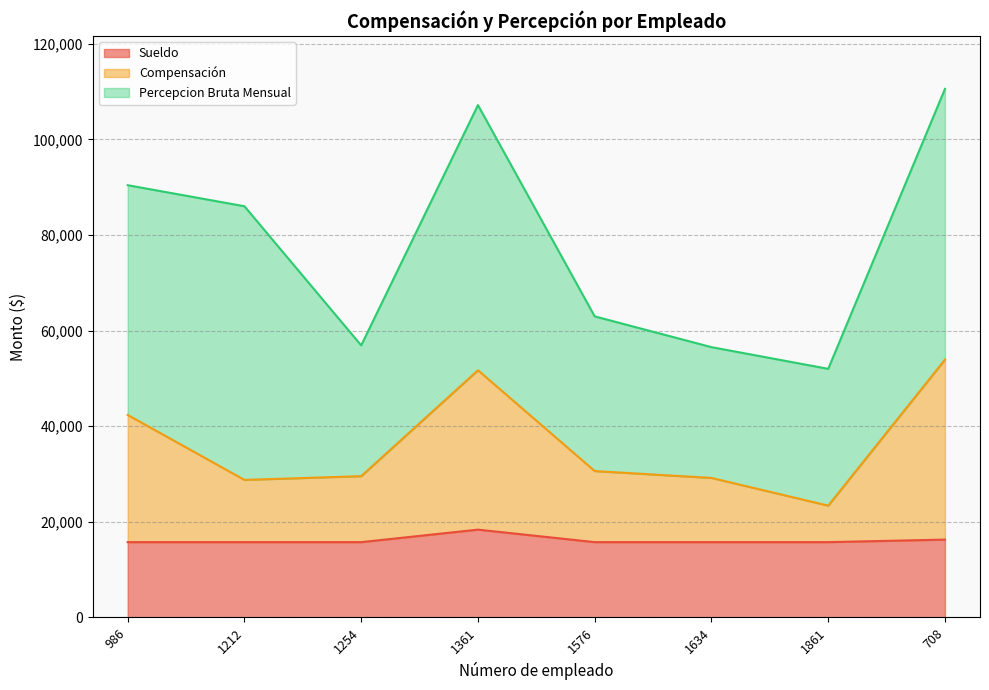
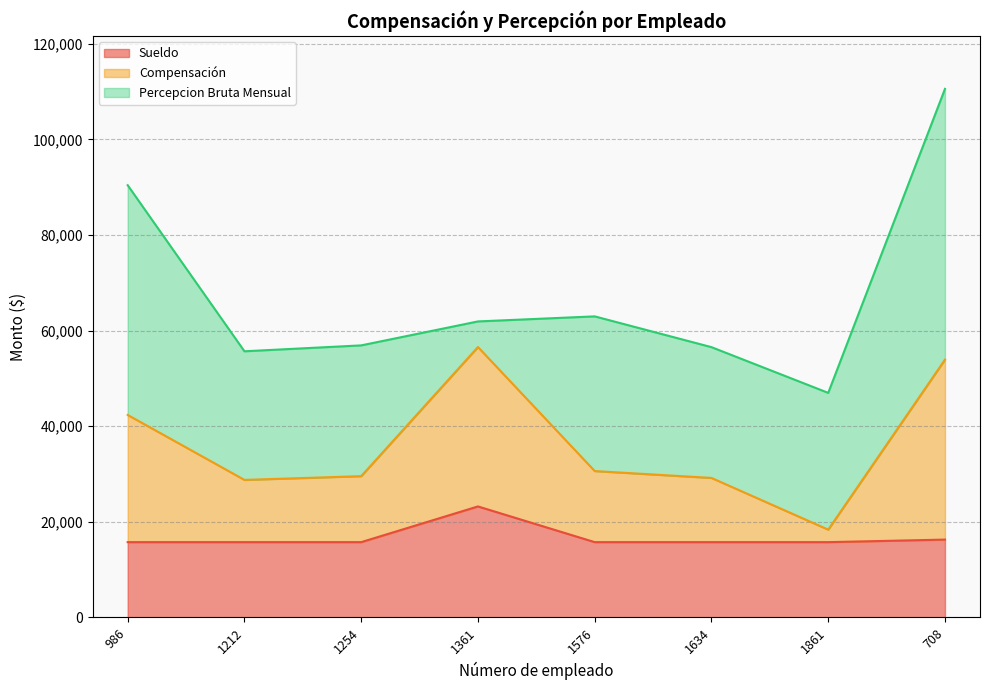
Percepcion Bruta Mensual, 1212: 57,000 -> 27,000
Sueldo, 1361: 18,000 -> 23,000
Percepcion Bruta Mensual, 1361: 55,000 -> 5,000
Compensación, 1861: 8,000 -> 3,000
